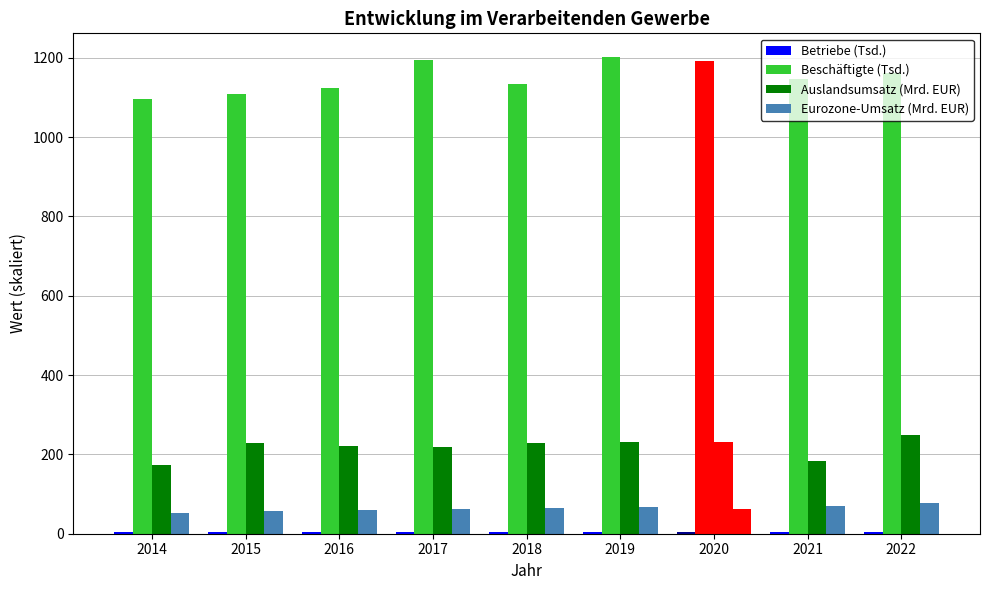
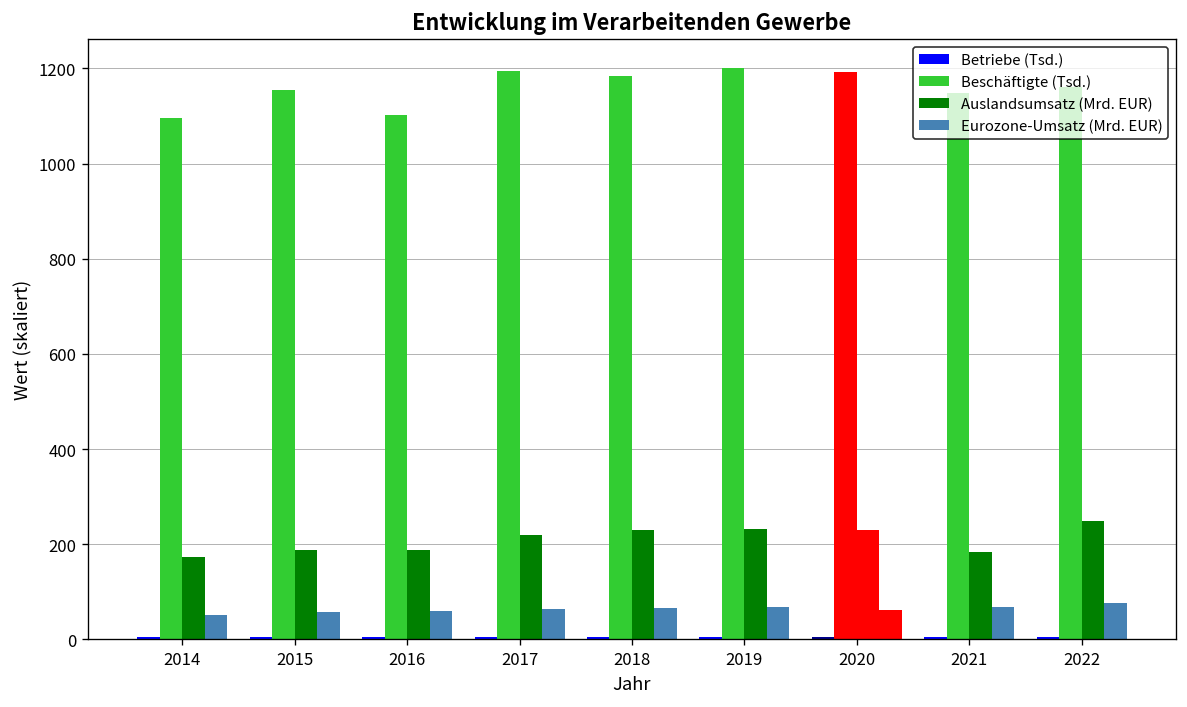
Beschäftigte (Tsd.), 2015: 1110 -> 1160
Auslandsumsatz (Mrd. EUR), 2015: 230 -> 190
Beschäftigte (Tsd.), 2016: 1120 -> 1100
Auslandsumsatz (Mrd. EUR), 2016: 220 -> 190
Beschäftigte (Tsd.), 2018: 1140 -> 1180
